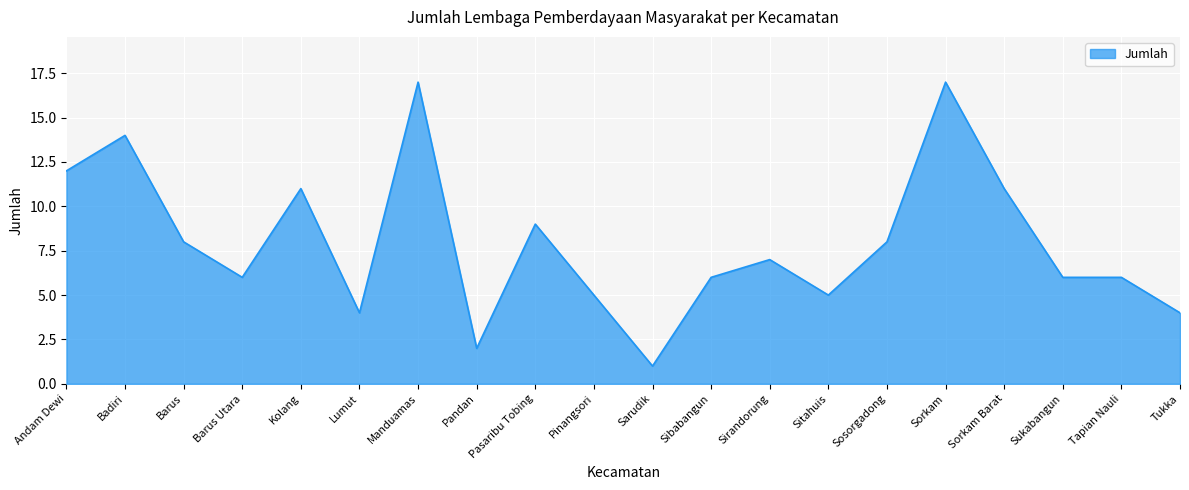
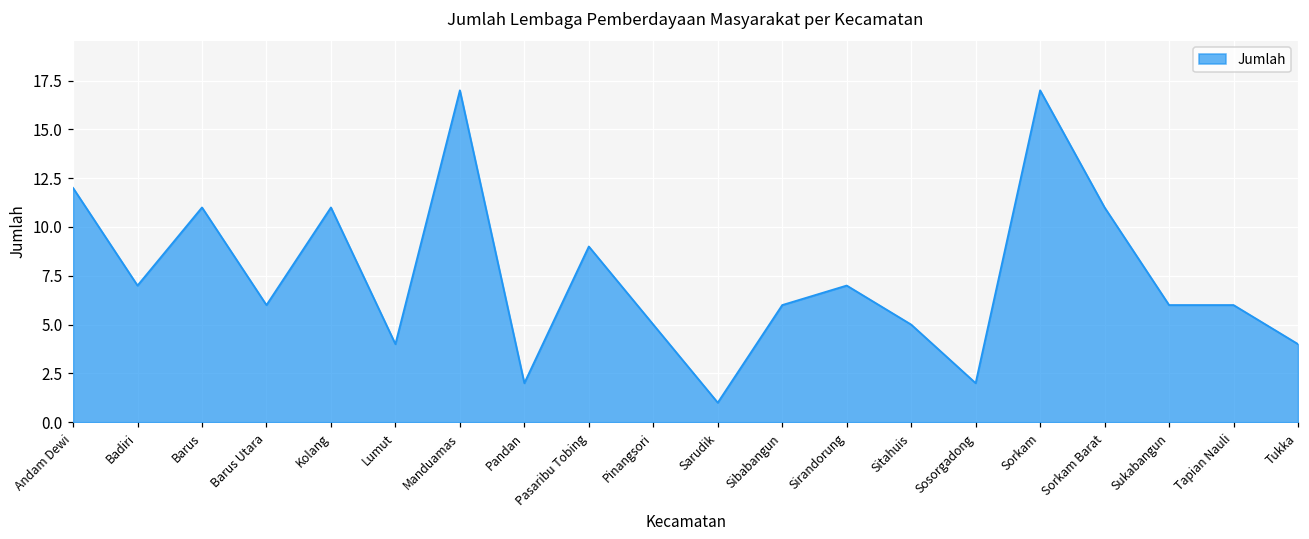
Badiri: 14 -> 7
Barus: 8 -> 11
Sosorgadong: 8 -> 2
